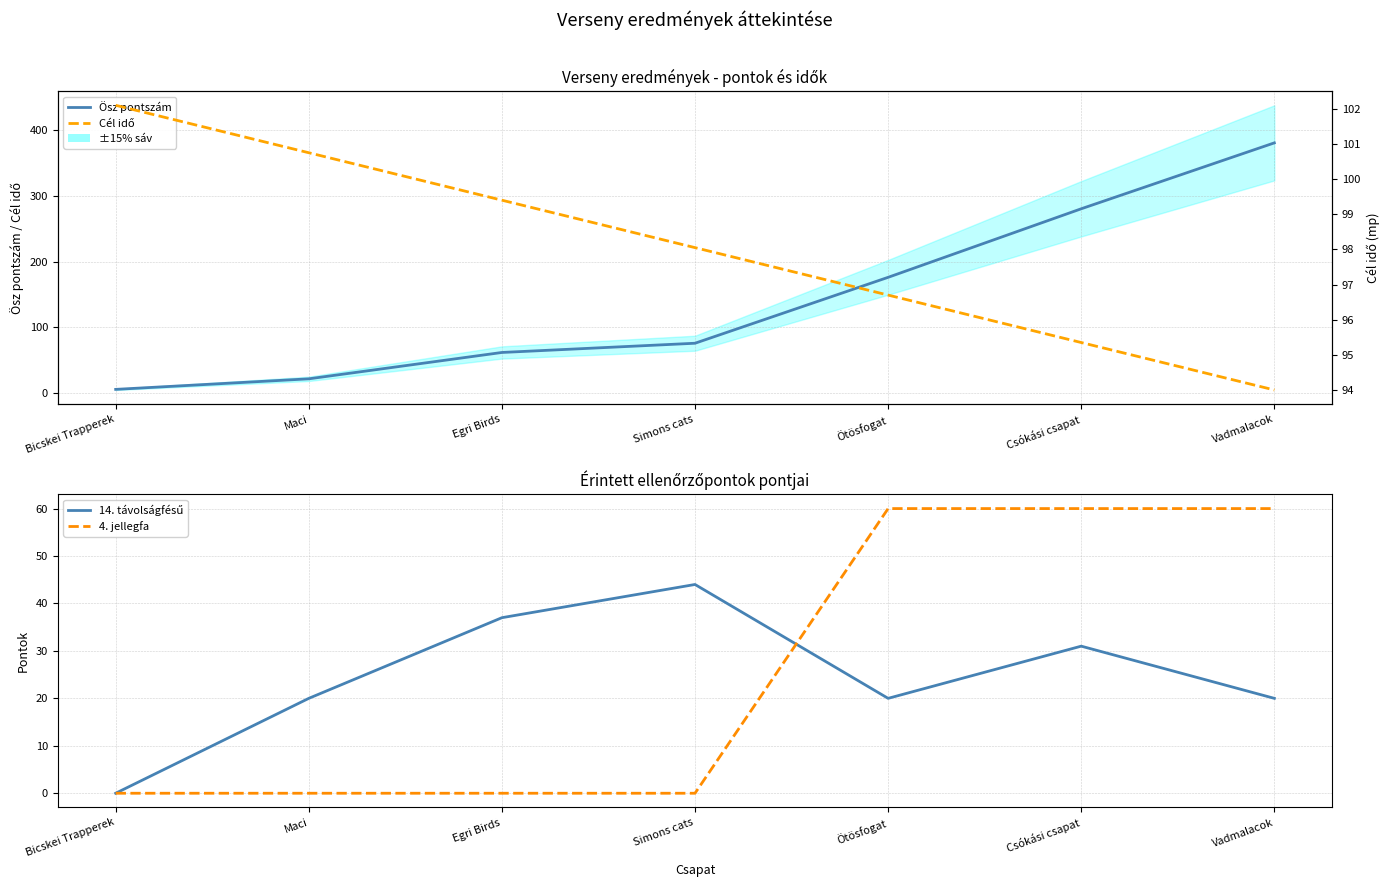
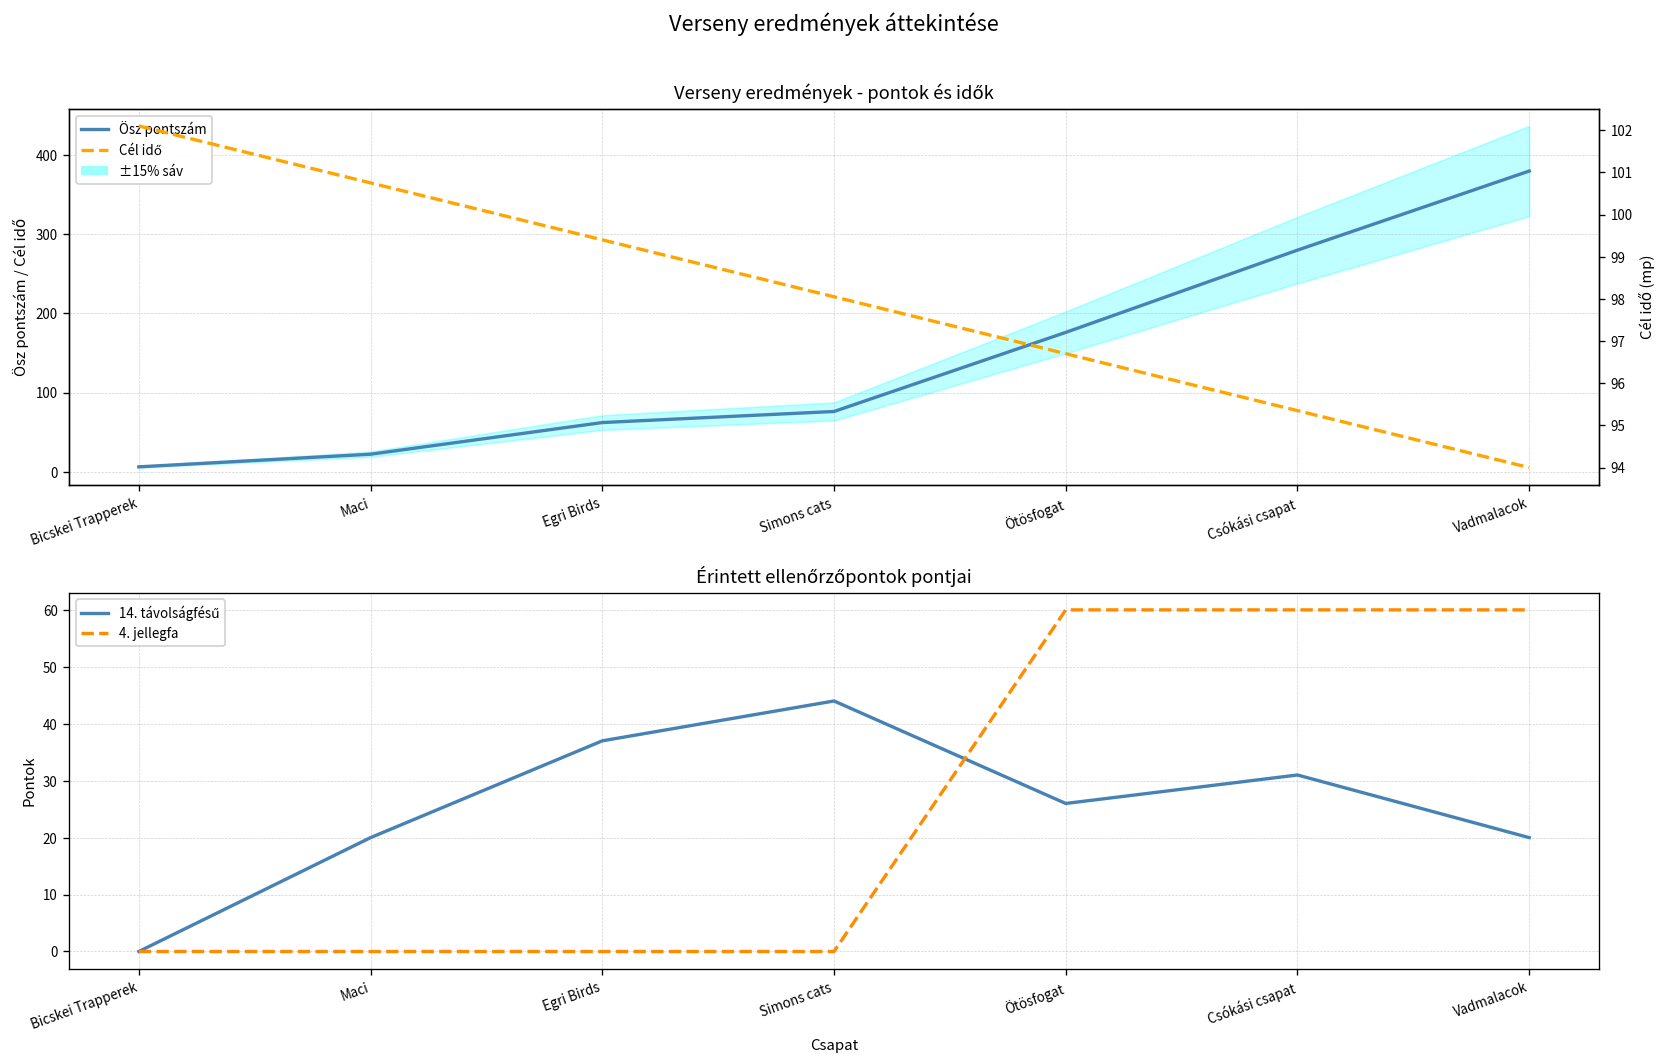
Érintett ellenőrzőpontok pontjai, 14. távolságfésű, Ötösfogat: 20 -> 26
